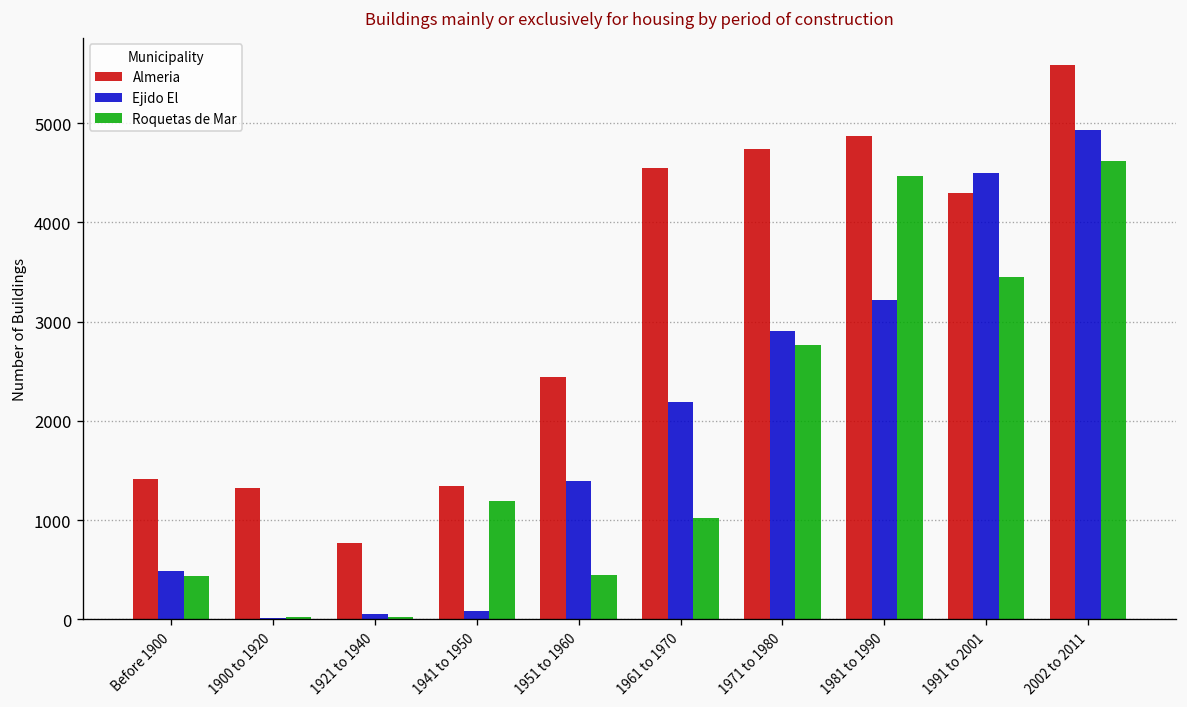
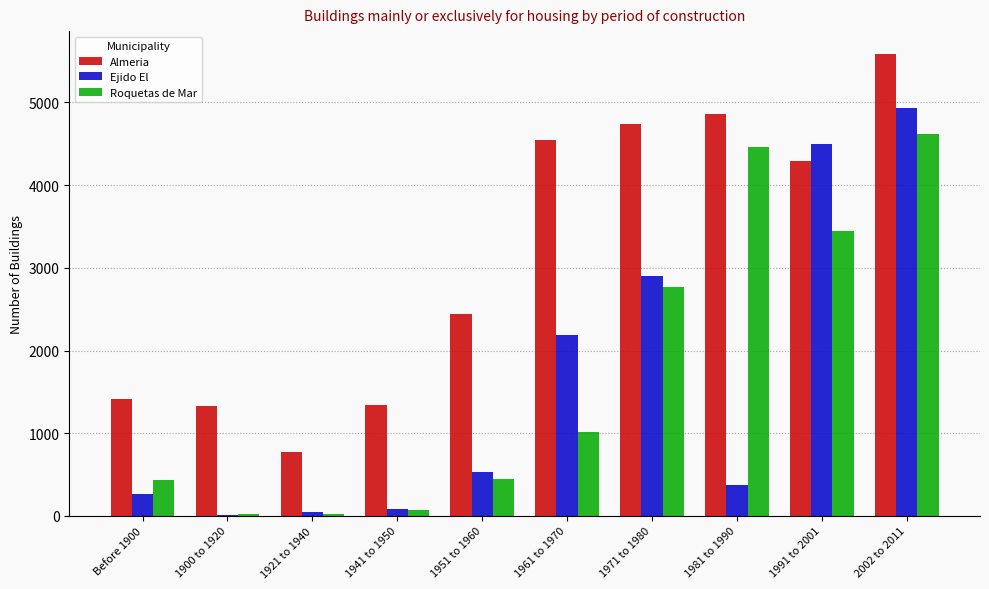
Ejido El, Before 1900: 500 -> 300
Roquetas de Mar, 1941 to 1950: 1200 -> 100
Ejido El, 1951 to 1960: 1400 -> 500
Ejido El, 1981 to 1990: 3200 -> 400
